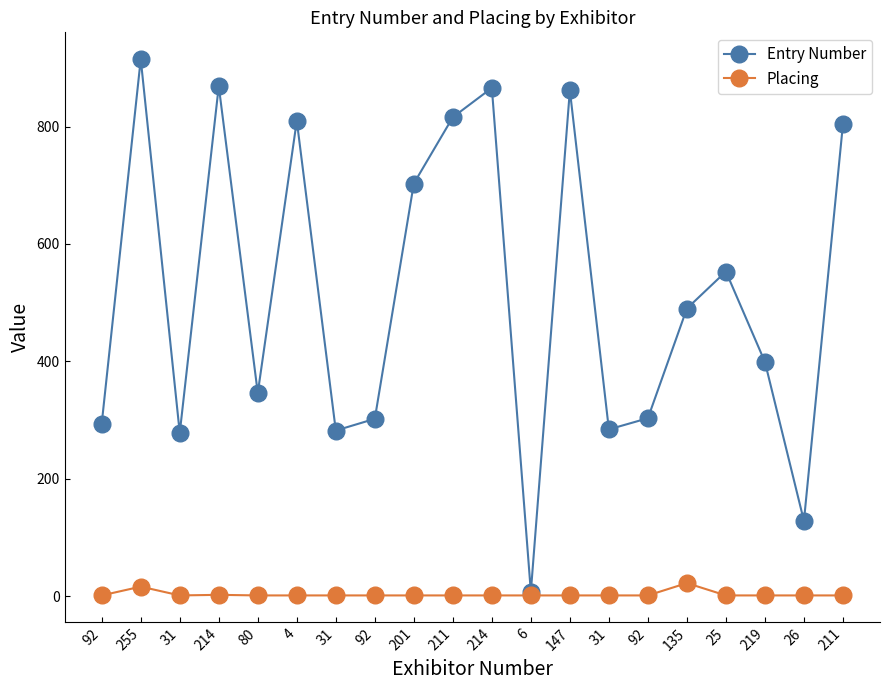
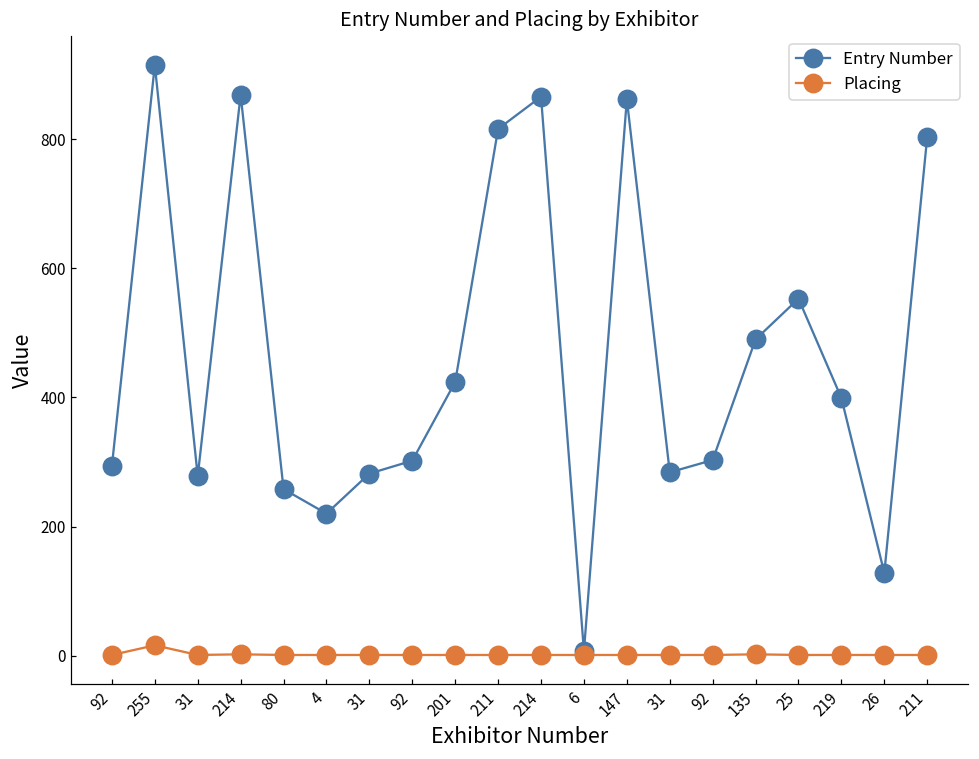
Entry Number, 80: 350 -> 260
Entry Number, 4: 810 -> 220
Entry Number, 201: 700 -> 420
Placing, 135: 20 -> 0
